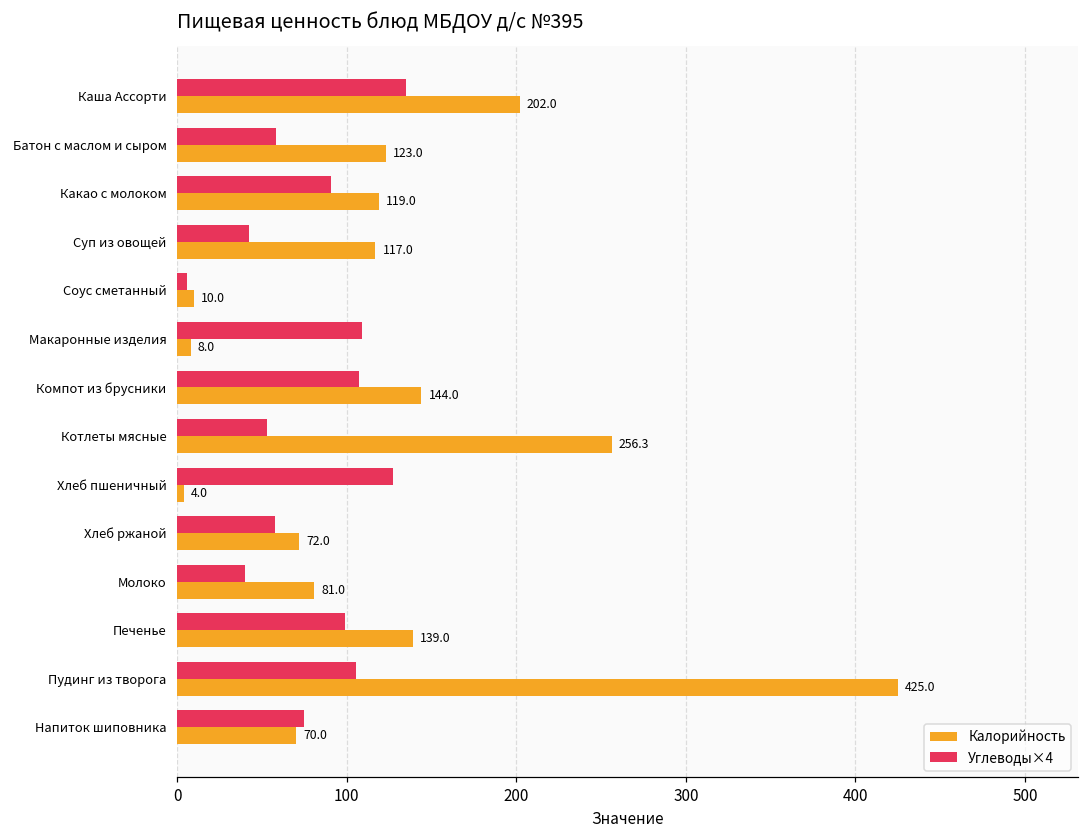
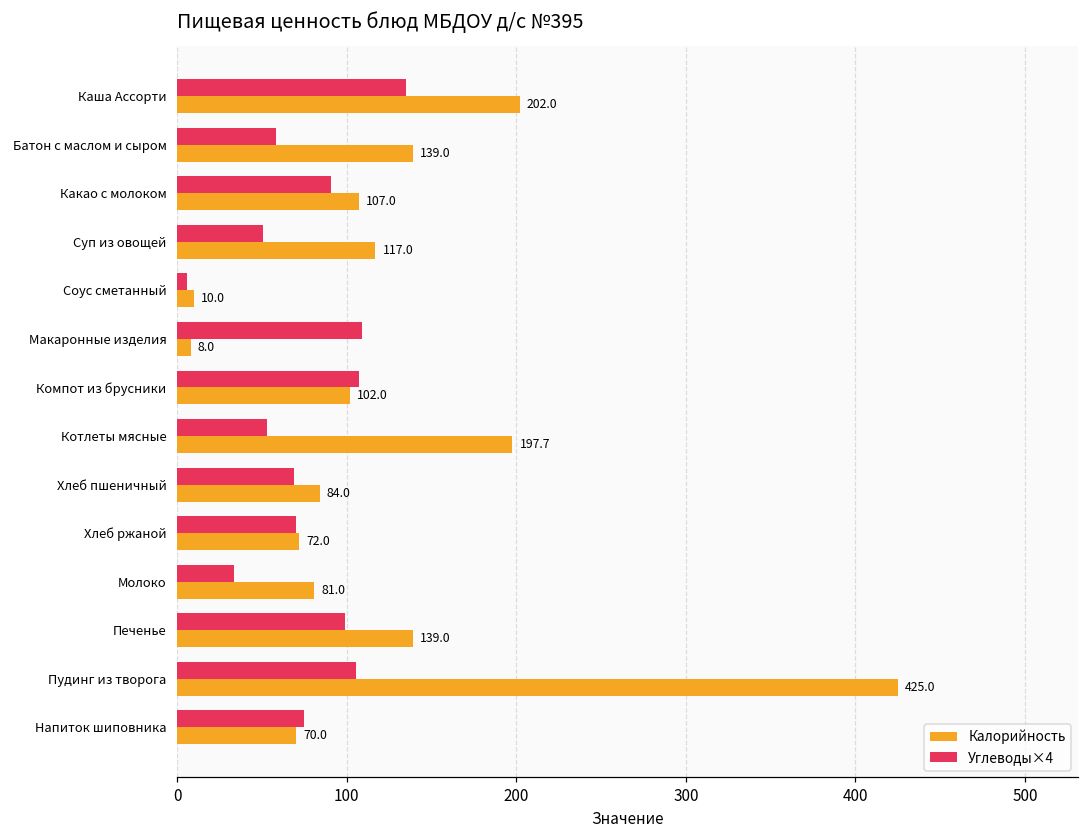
Калорийность, Батон с маслом и сыром: 123.0 -> 139.0
Калорийность, Какао с молоком: 119.0 -> 107.0
Углеводы×4, Суп из овощей: 42 -> 51
Калорийность, Компот из брусники: 144.0 -> 102.0
Калорийность, Котлеты мясные: 256.3 -> 197.7
Углеводы×4, Хлеб пшеничный: 128 -> 69
Калорийность, Хлеб пшеничный: 4.0 -> 84.0
Углеводы×4, Хлеб ржаной: 58 -> 70
Углеводы×4, Молоко: 40 -> 33
